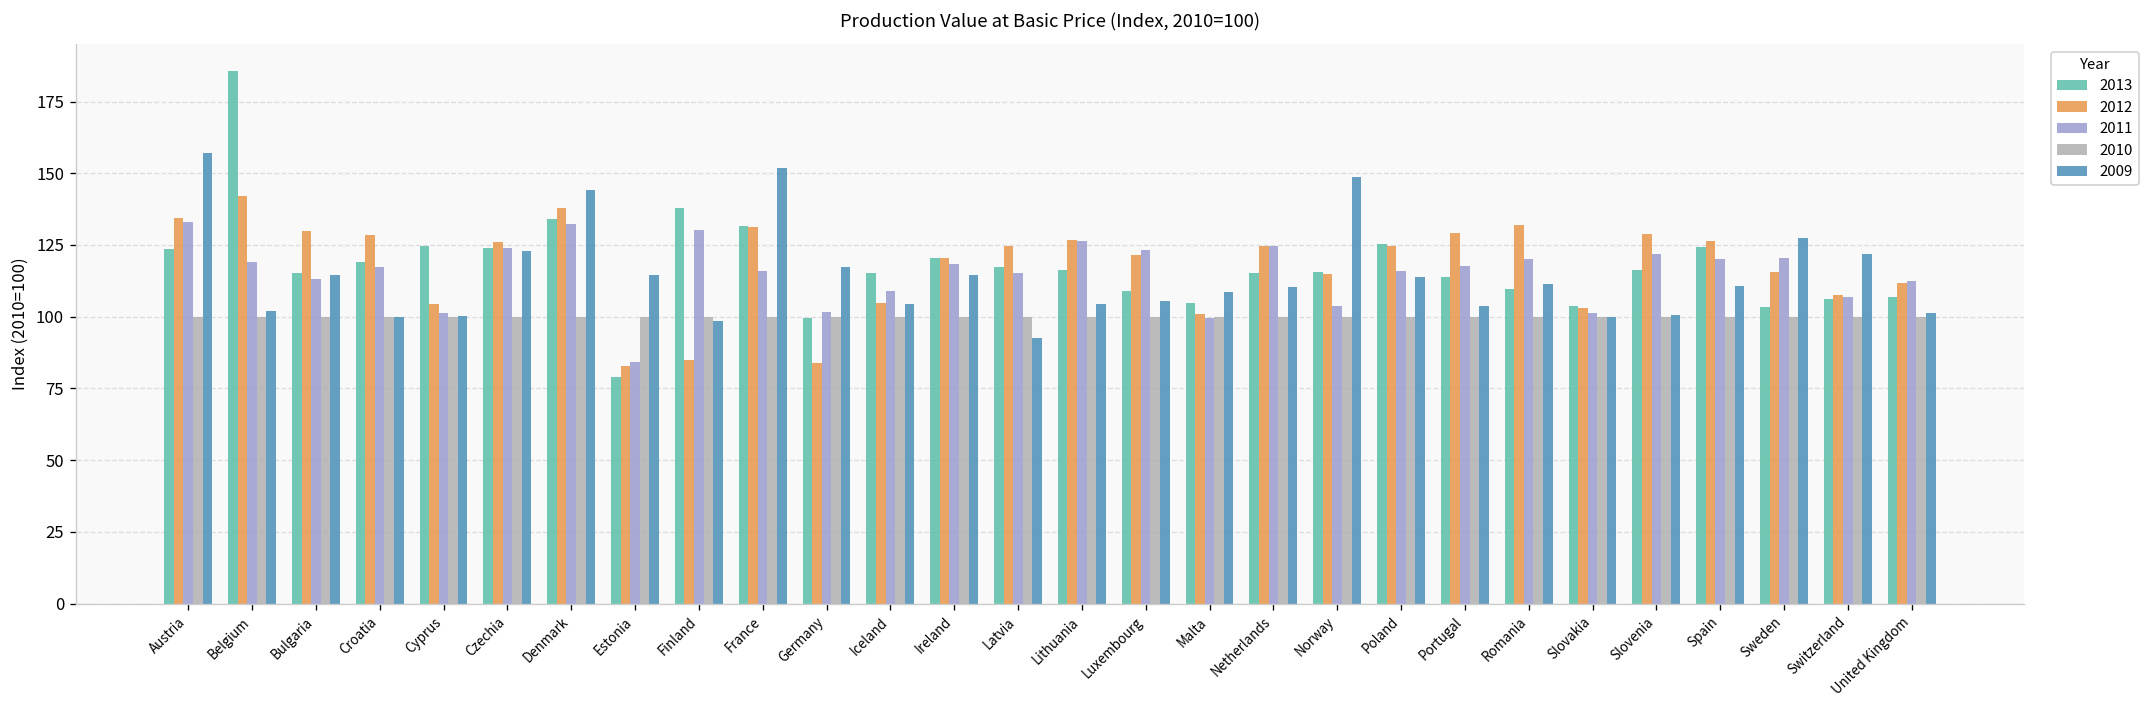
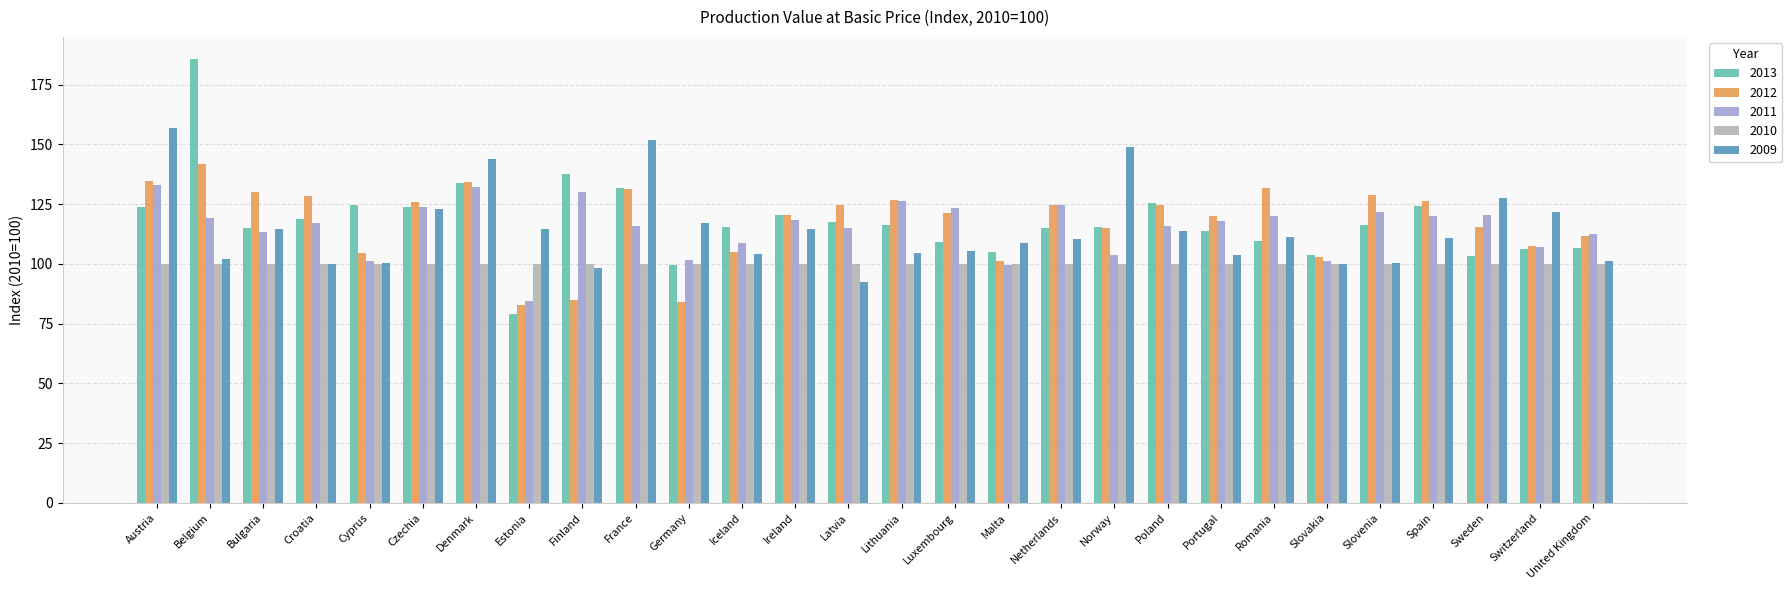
2012, Denmark: 138 -> 134
2012, Portugal: 129 -> 120
